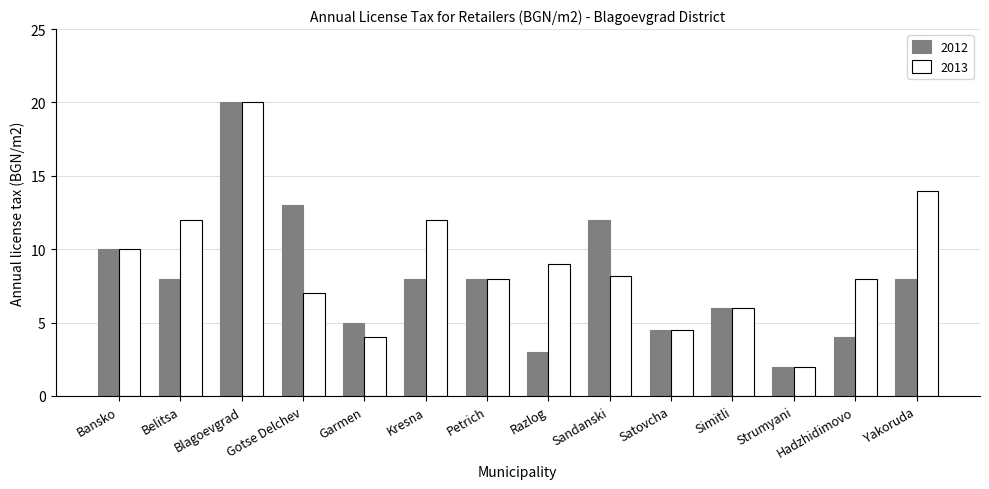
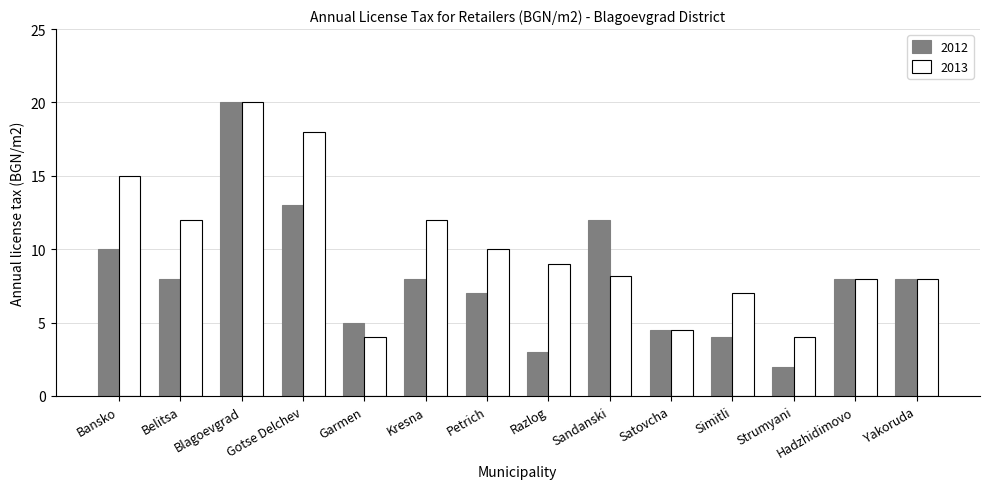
2013, Bansko: 10 -> 15
2013, Gotse Delchev: 7 -> 18
2012, Petrich: 8 -> 7
2013, Petrich: 8 -> 10
2012, Simitli: 6 -> 4
2013, Simitli: 6 -> 7
2013, Strumyani: 2 -> 4
2012, Hadzhidimovo: 4 -> 8
2013, Yakoruda: 14 -> 8
